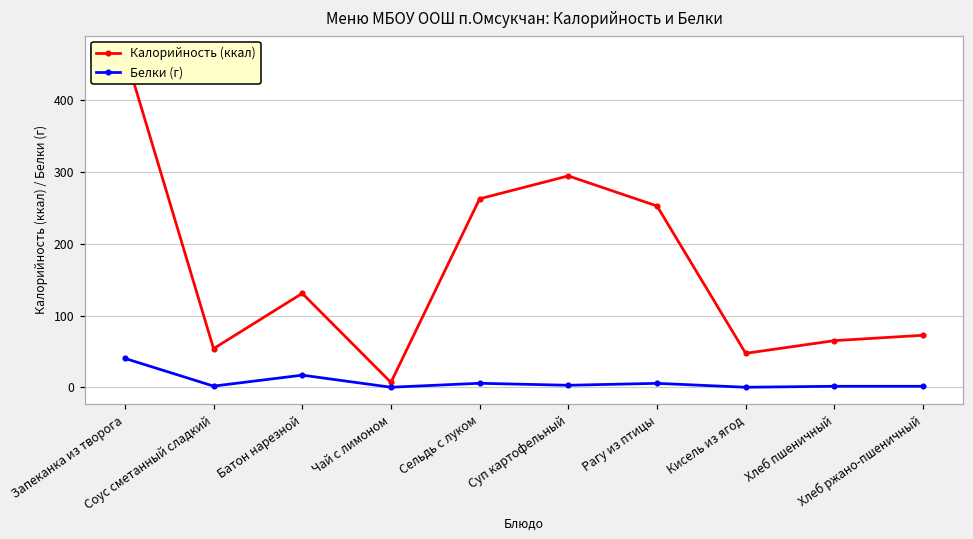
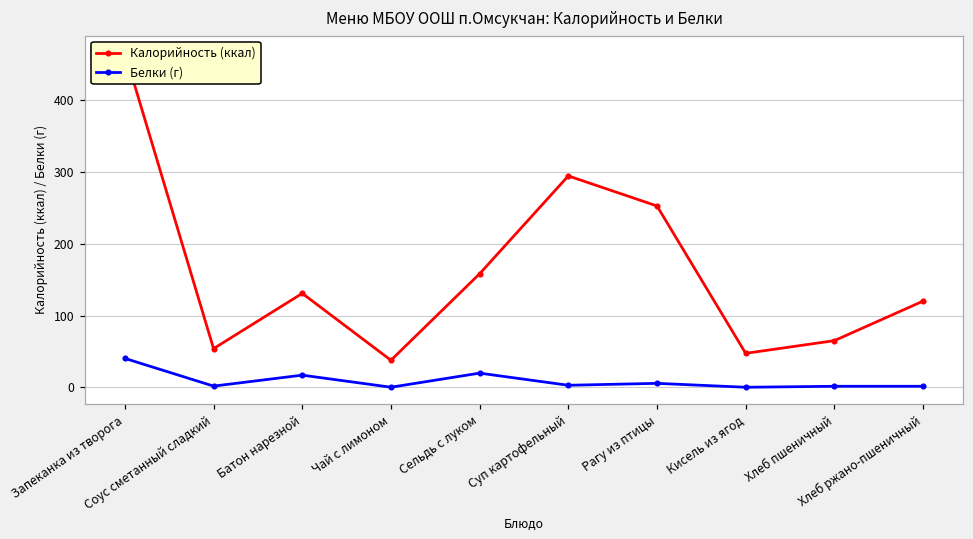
Калорийность (ккал), Чай с лимоном: 10 -> 40
Калорийность (ккал), Сельдь с луком: 260 -> 160
Белки (г), Сельдь с луком: 10 -> 20
Калорийность (ккал), Хлеб ржано-пшеничный: 70 -> 120
